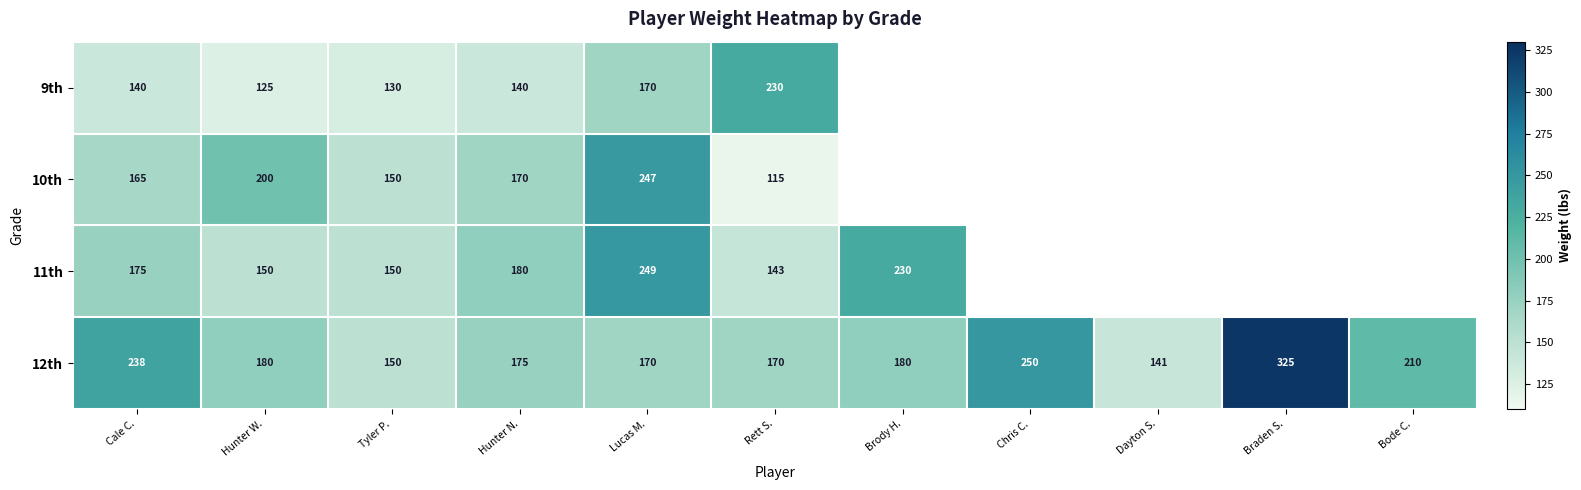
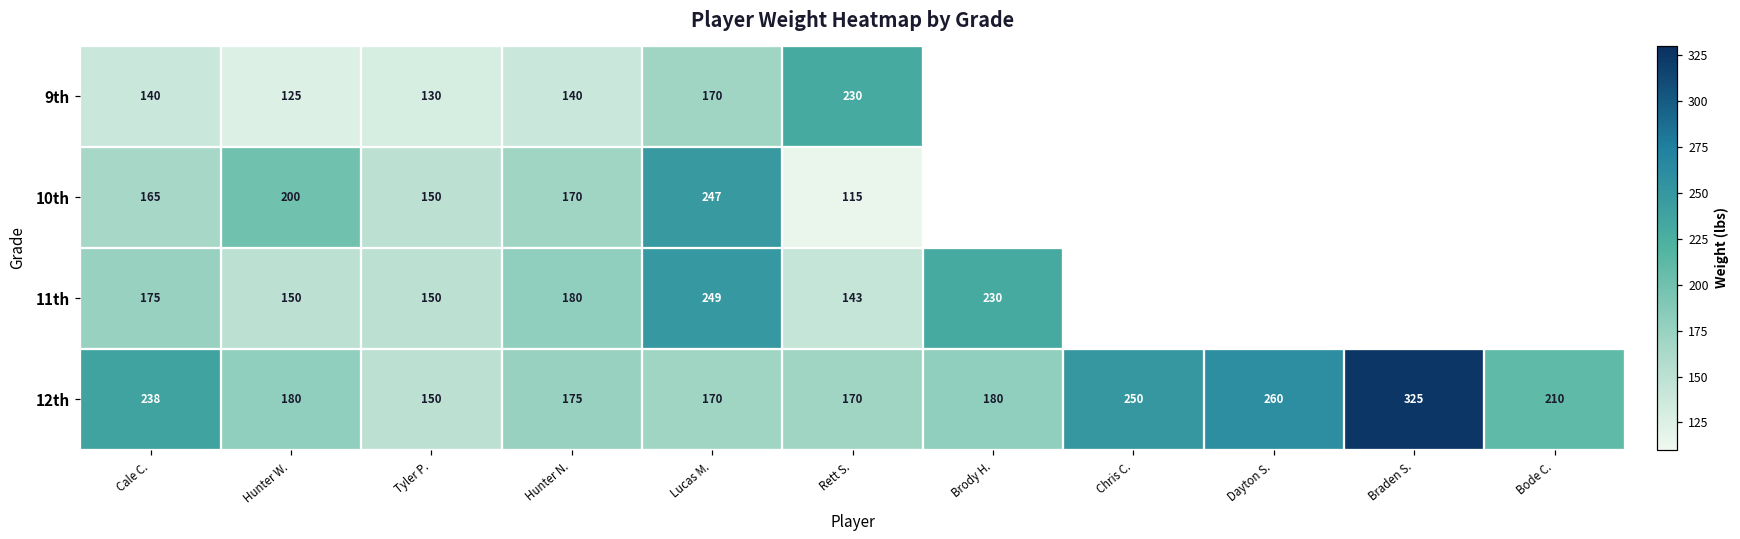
12th, Dayton S.: 141 -> 260
